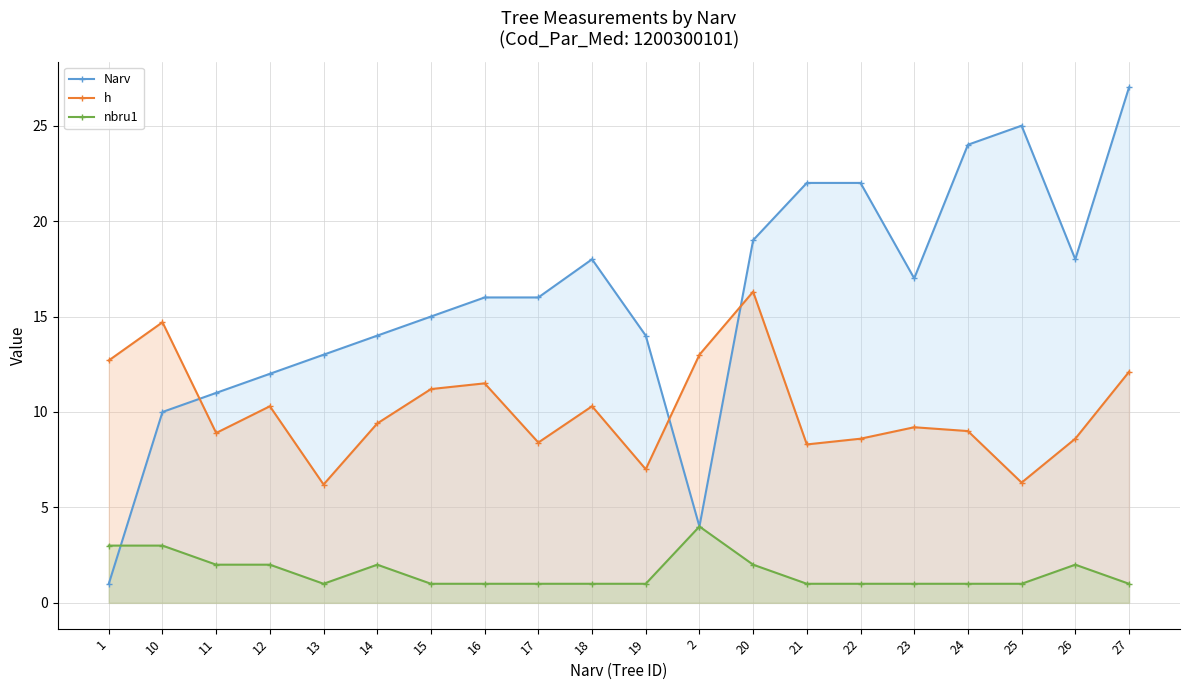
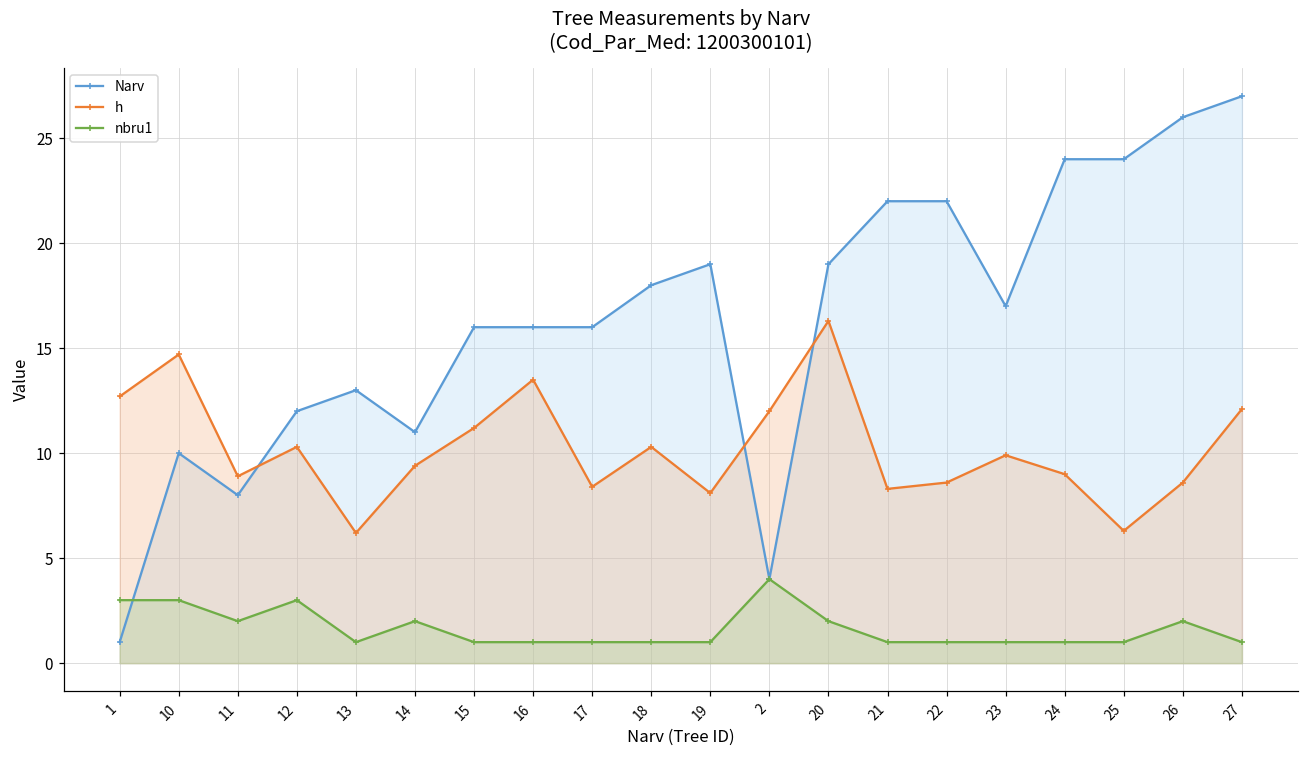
Narv, 11: 11 -> 8
nbru1, 12: 2 -> 3
Narv, 14: 14 -> 11
Narv, 15: 15 -> 16
h, 16: 11.5 -> 13.5
Narv, 19: 14 -> 19
h, 19: 7.0 -> 8.1
h, 2: 13 -> 12
h, 23: 9.2 -> 9.9
Narv, 25: 25 -> 24
Narv, 26: 18 -> 26
